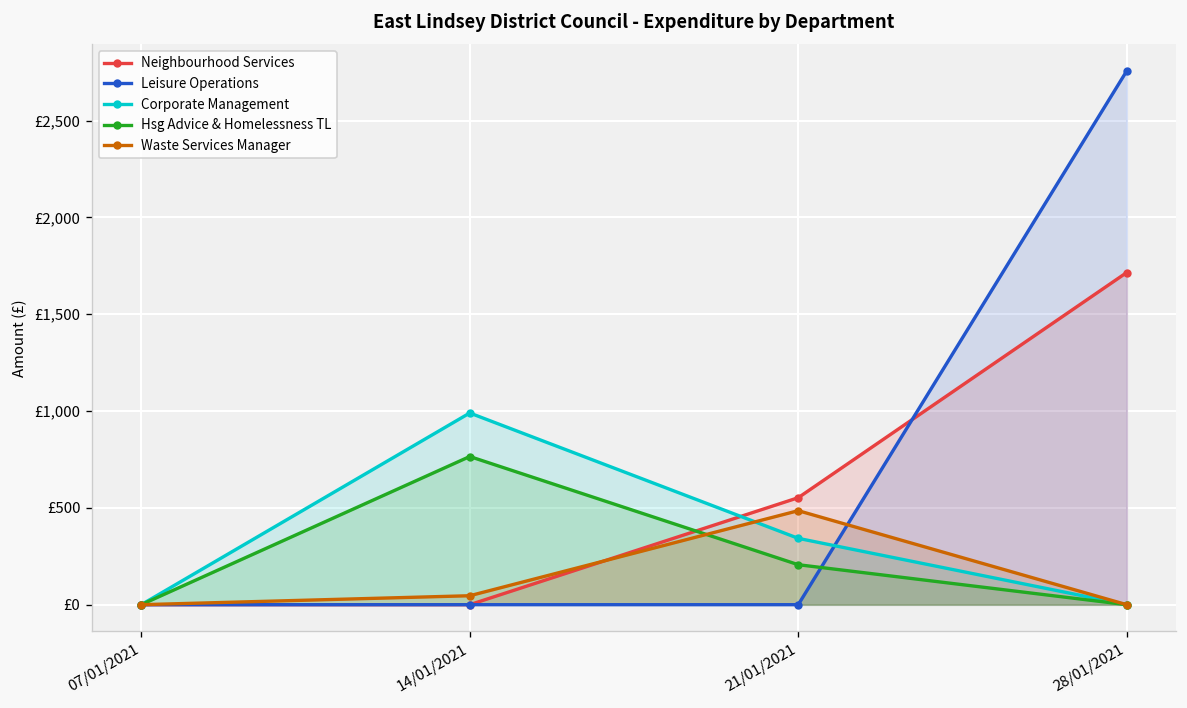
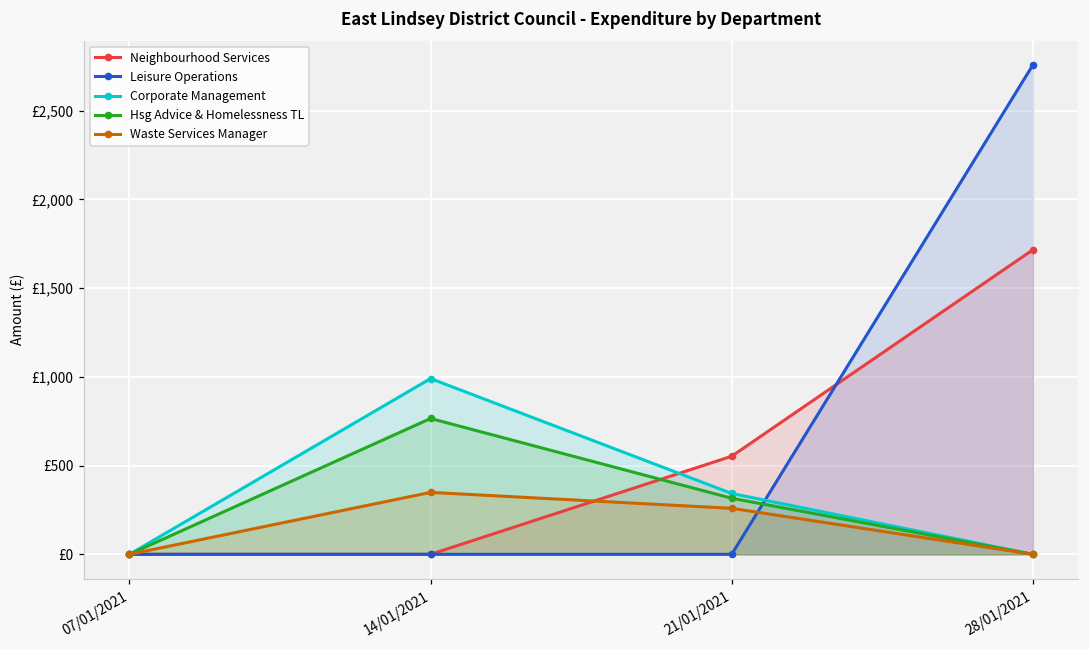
Waste Services Manager, 14/01/2021: £50 -> £350
Hsg Advice & Homelessness TL, 21/01/2021: £210 -> £320
Waste Services Manager, 21/01/2021: £490 -> £260
